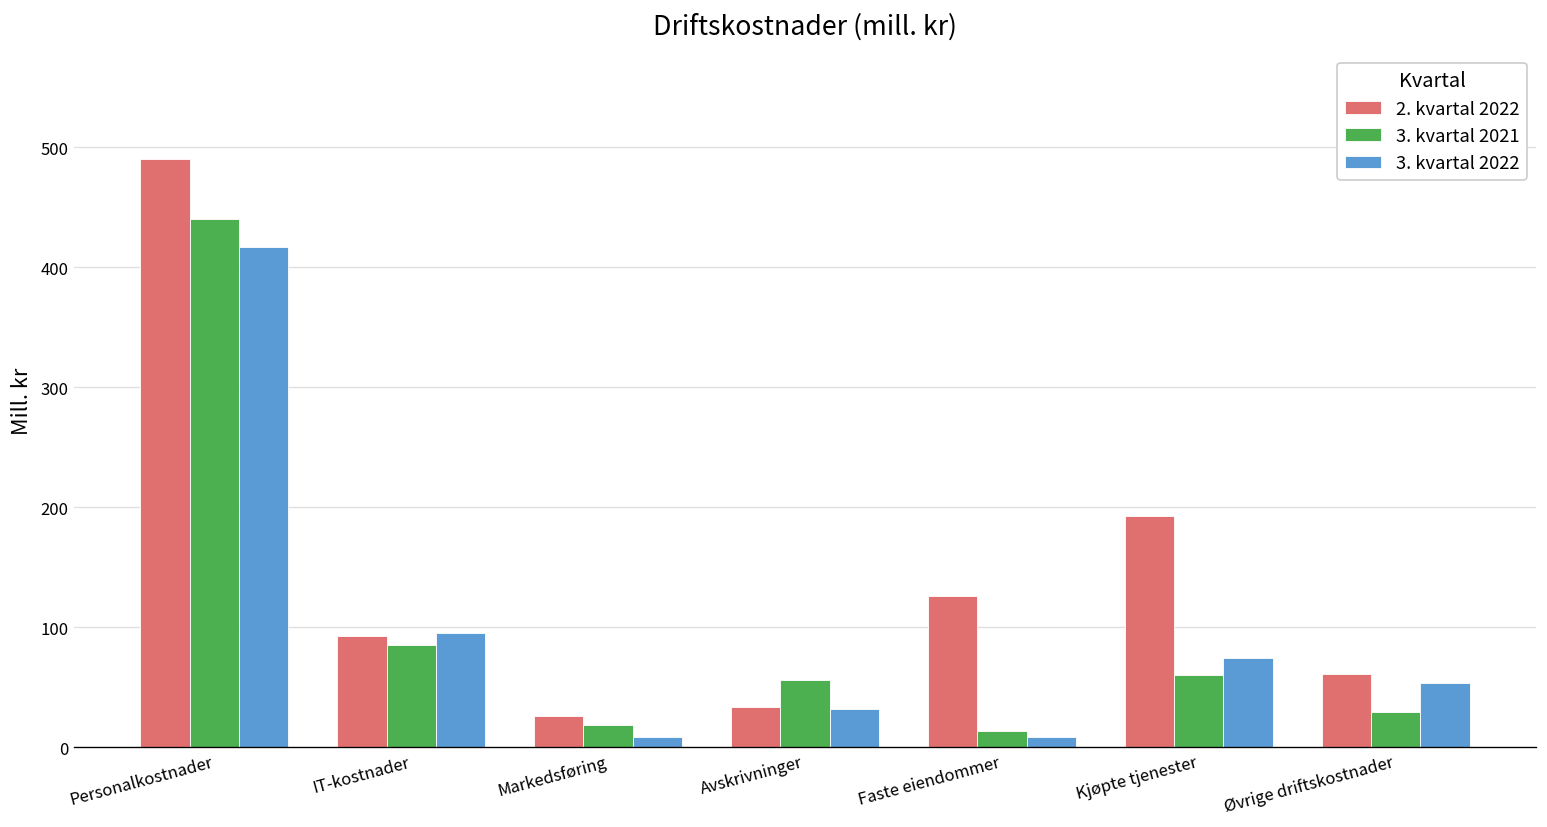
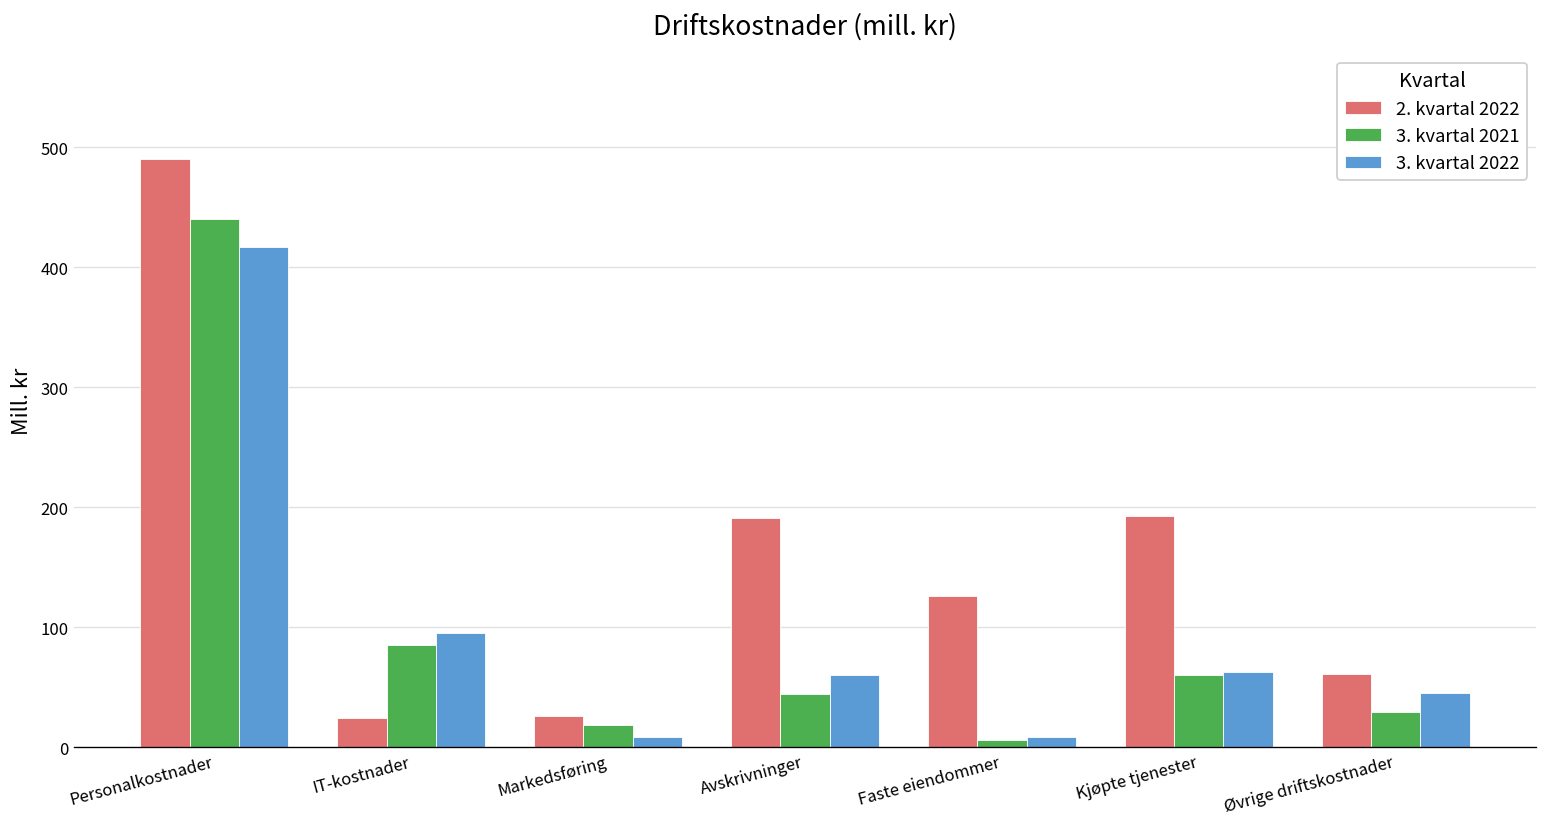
2. kvartal 2022, IT-kostnader: 93 -> 25
2. kvartal 2022, Avskrivninger: 34 -> 191
3. kvartal 2021, Avskrivninger: 56 -> 44
3. kvartal 2022, Avskrivninger: 32 -> 60
3. kvartal 2021, Faste eiendommer: 14 -> 6
3. kvartal 2022, Kjøpte tjenester: 75 -> 63
3. kvartal 2022, Øvrige driftskostnader: 53 -> 45
